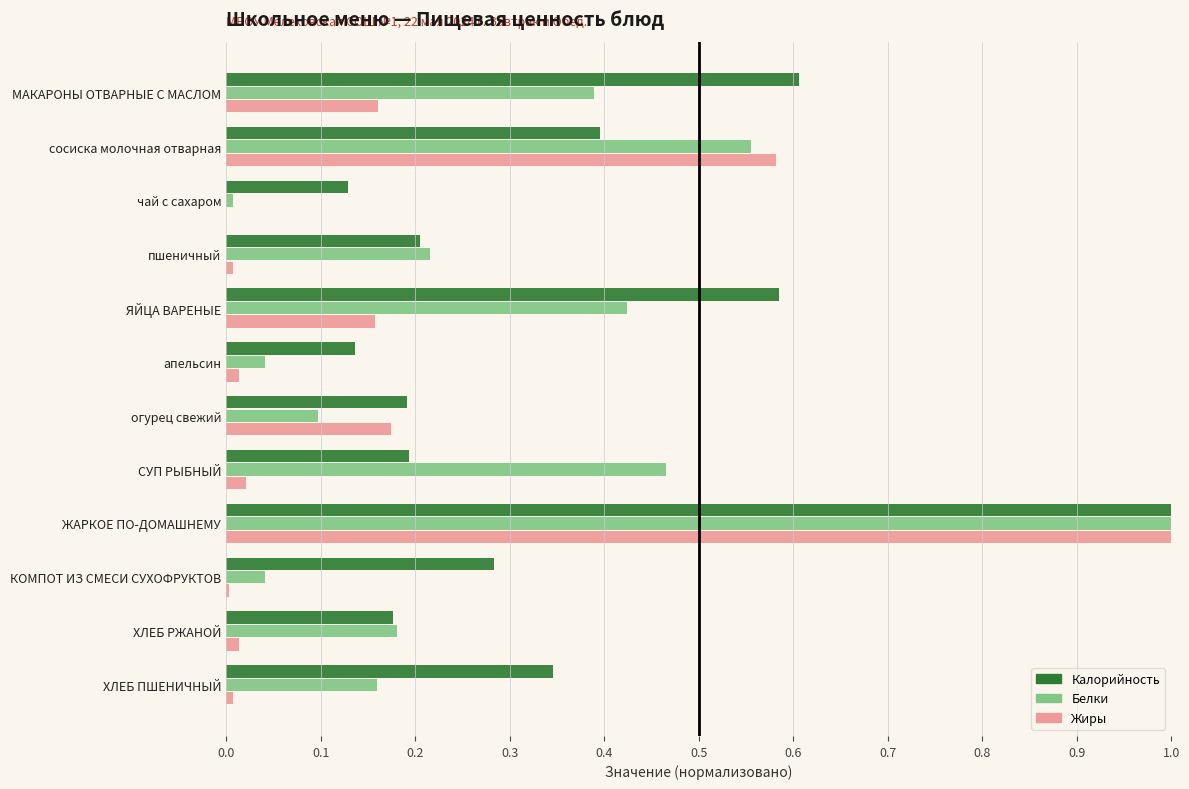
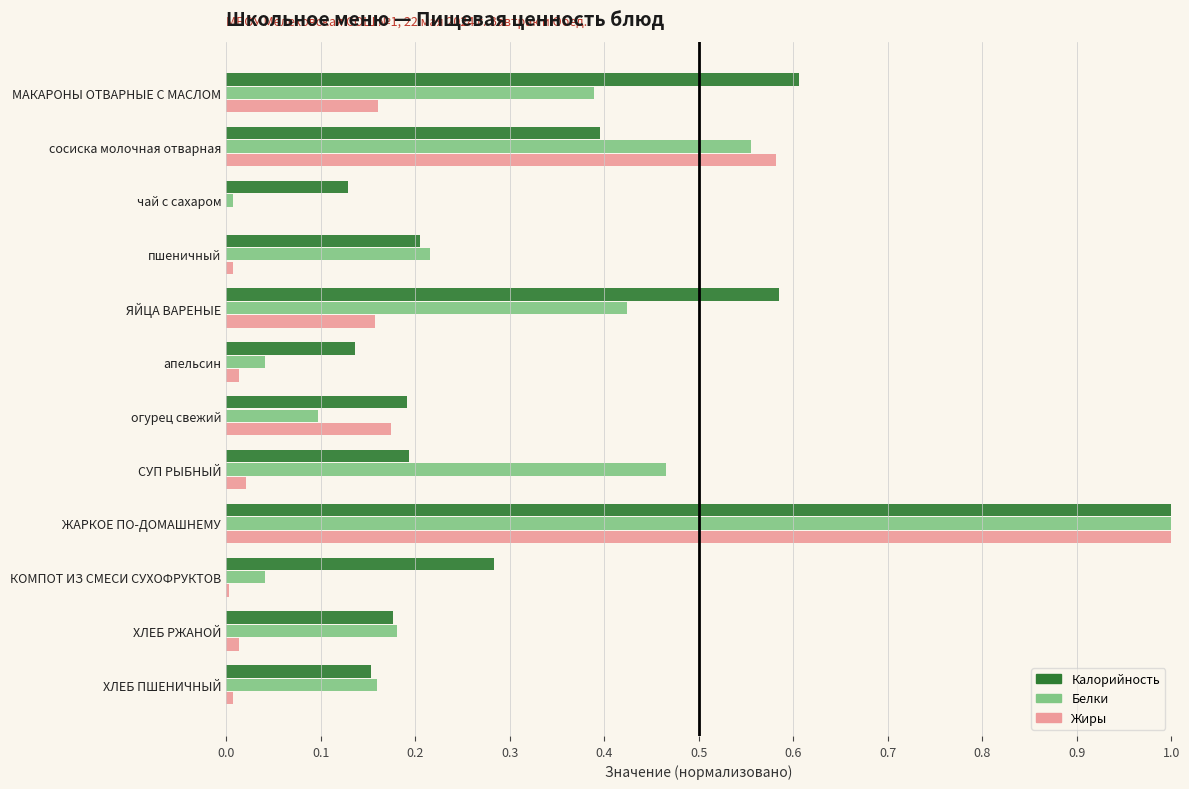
Калорийность, ХЛЕБ ПШЕНИЧНЫЙ: 0.35 -> 0.15
